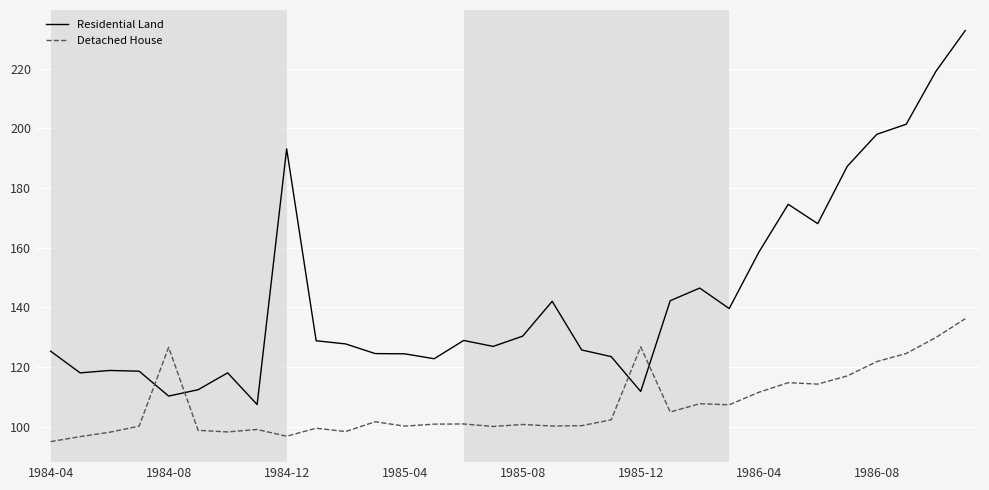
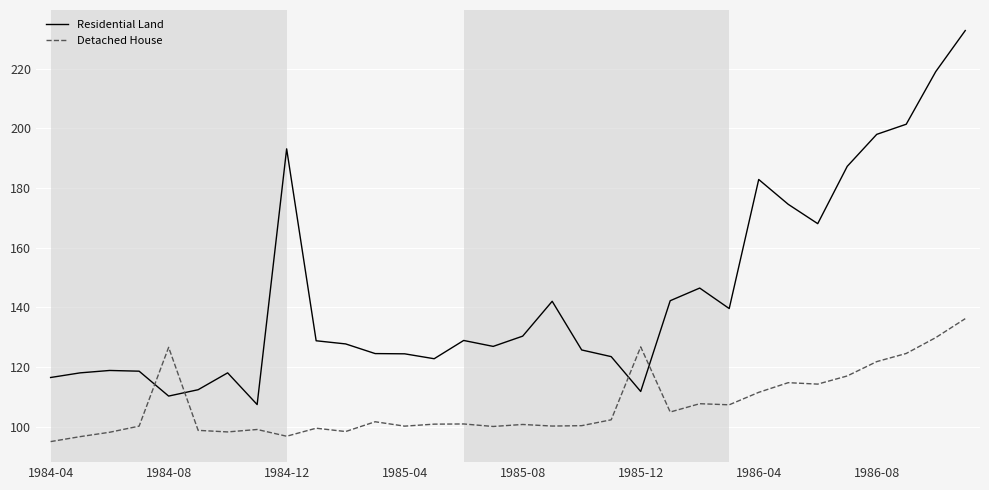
Residential Land, 1984-04: 125 -> 116
Residential Land, 1986-04: 158 -> 183
